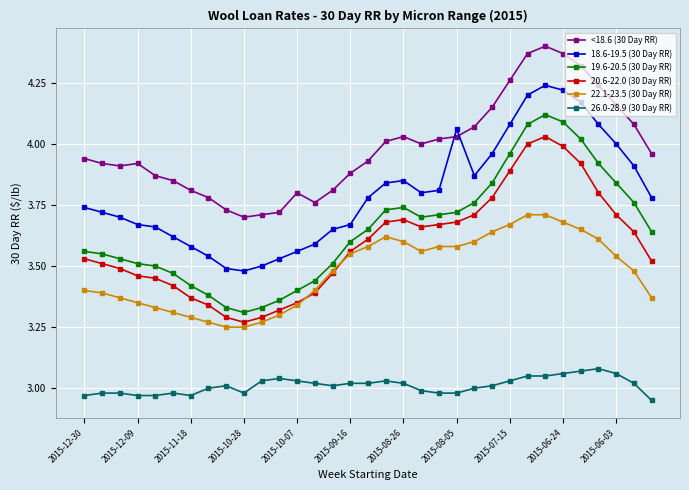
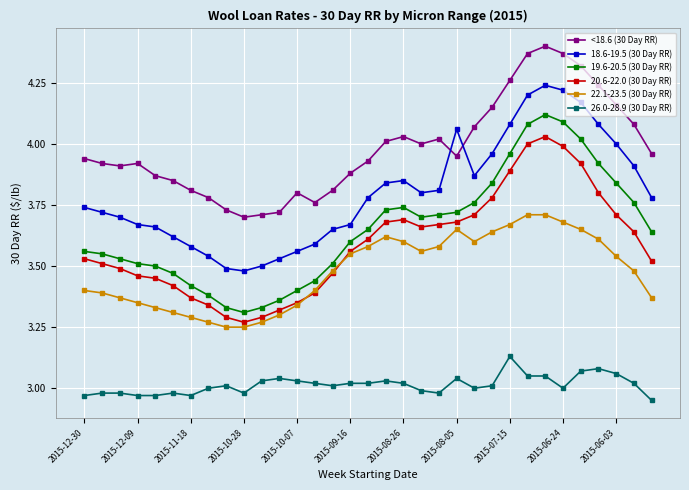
<18.6 (30 Day RR), 2015-08-05: 4.03 -> 3.95
22.1-23.5 (30 Day RR), 2015-08-05: 3.58 -> 3.65
26.0-28.9 (30 Day RR), 2015-08-05: 2.98 -> 3.04
26.0-28.9 (30 Day RR), 2015-07-15: 3.03 -> 3.13
26.0-28.9 (30 Day RR), 2015-06-24: 3.06 -> 3.00
